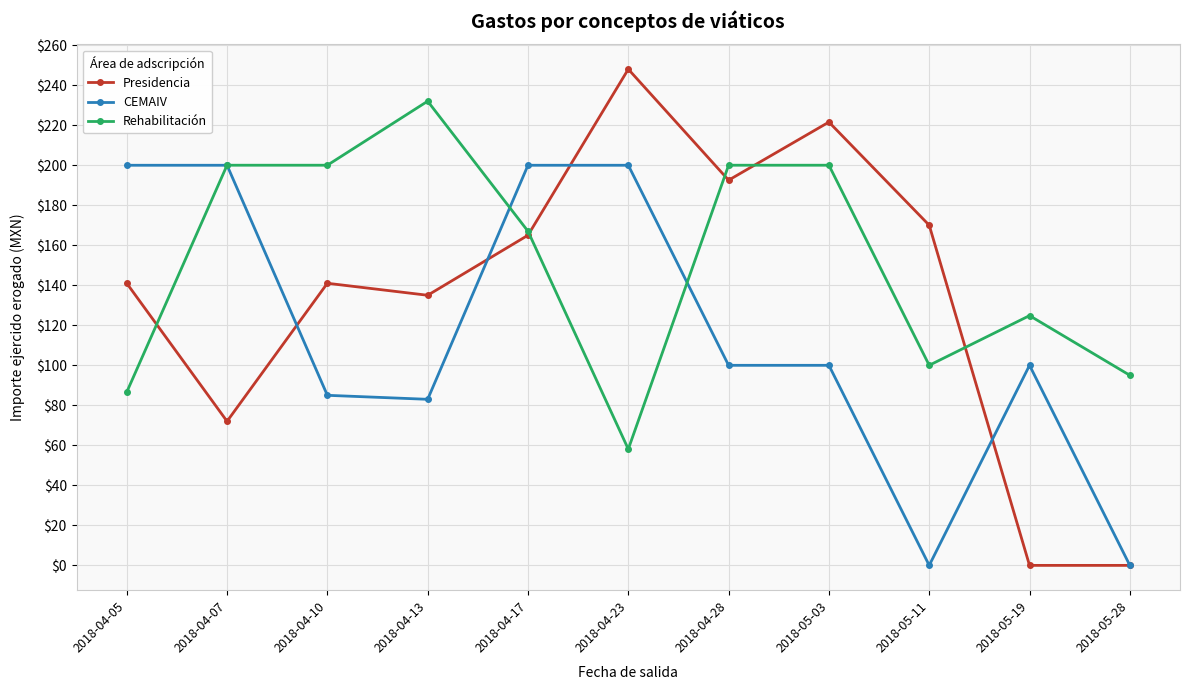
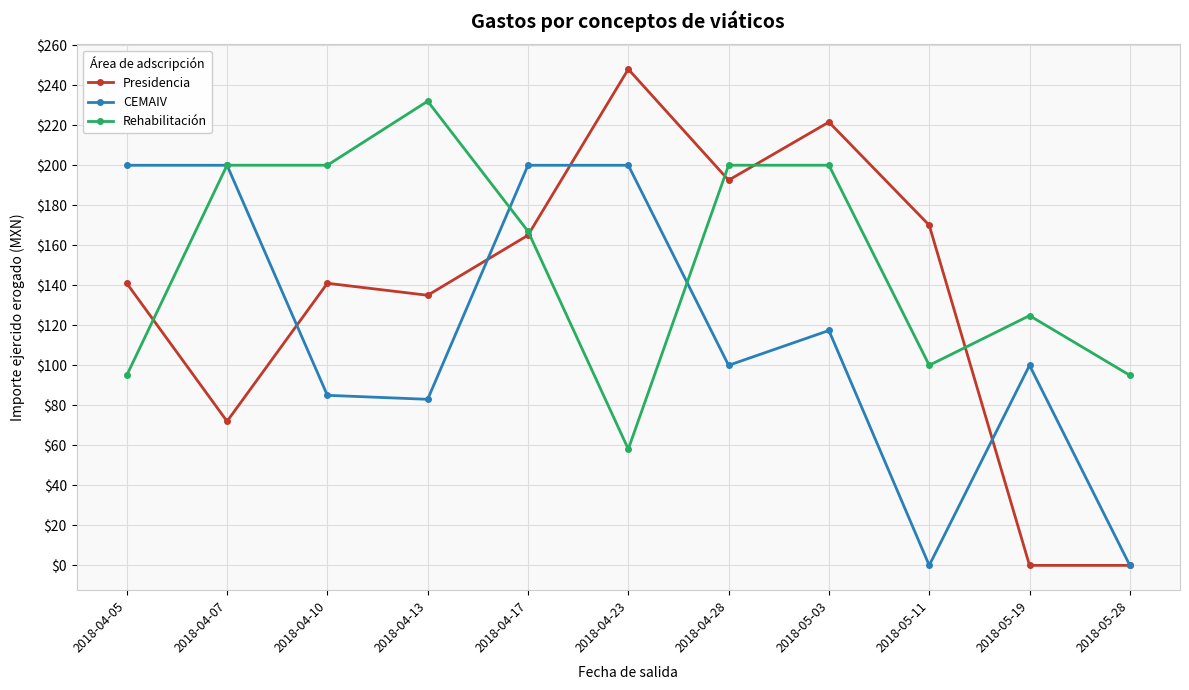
Rehabilitación, 2018-04-05: $87 -> $95
CEMAIV, 2018-05-03: $100 -> $117
